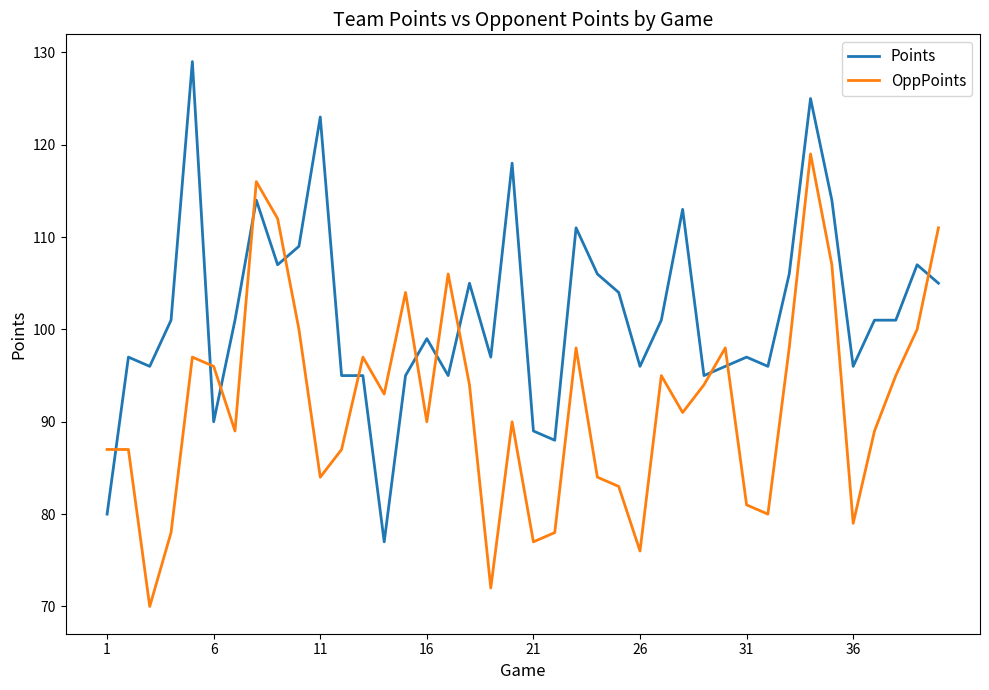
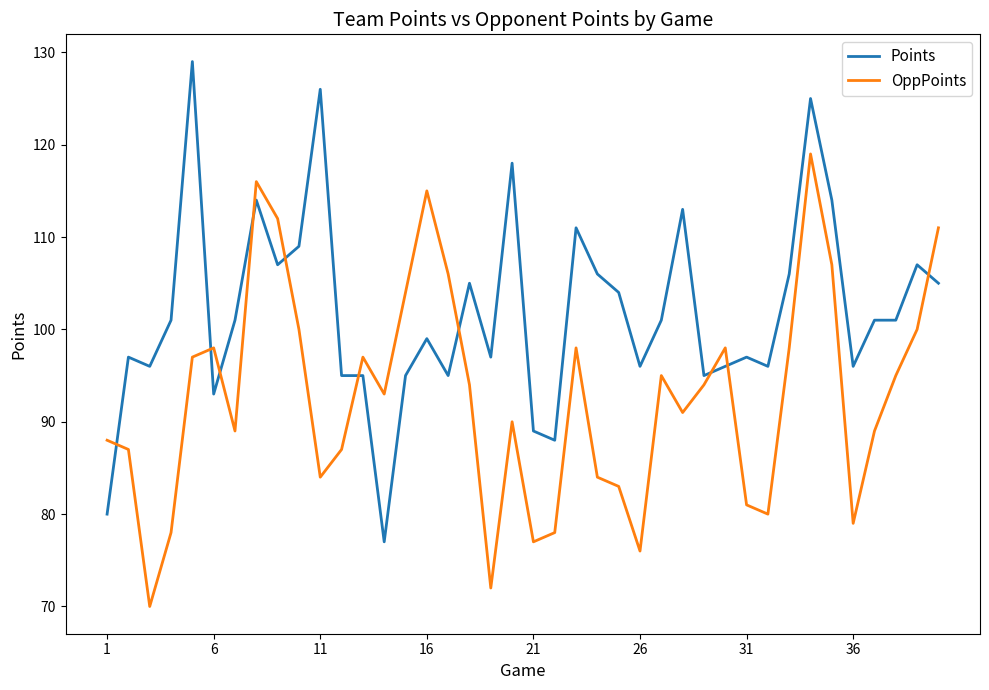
OppPoints, 1: 87 -> 88
Points, 6: 90 -> 93
OppPoints, 6: 96 -> 98
Points, 11: 123 -> 126
OppPoints, 16: 90 -> 115
